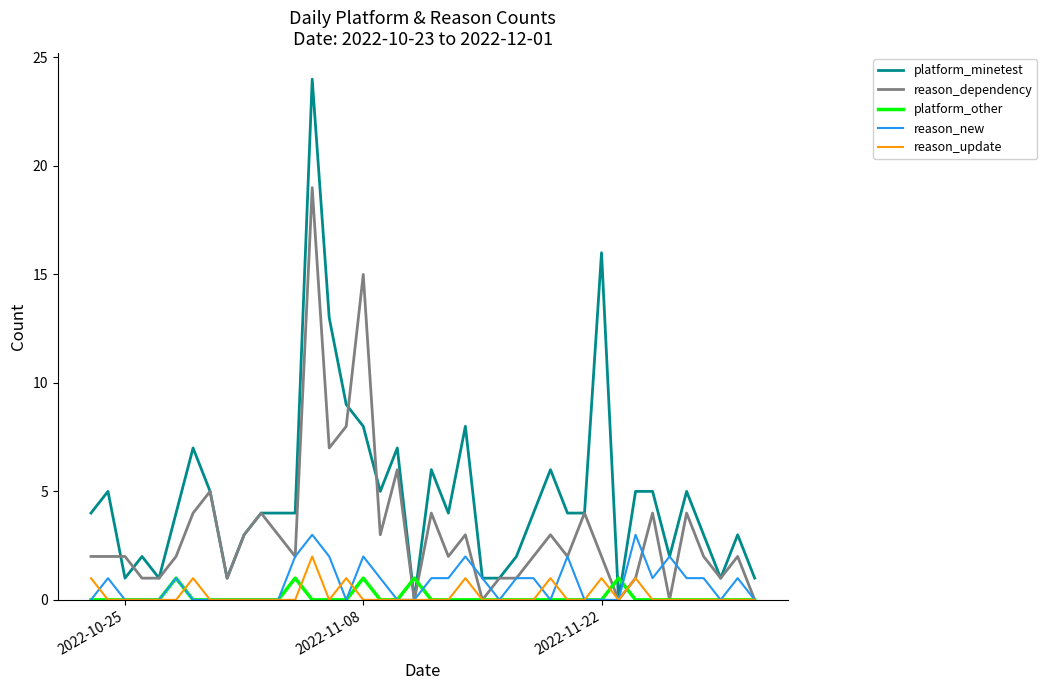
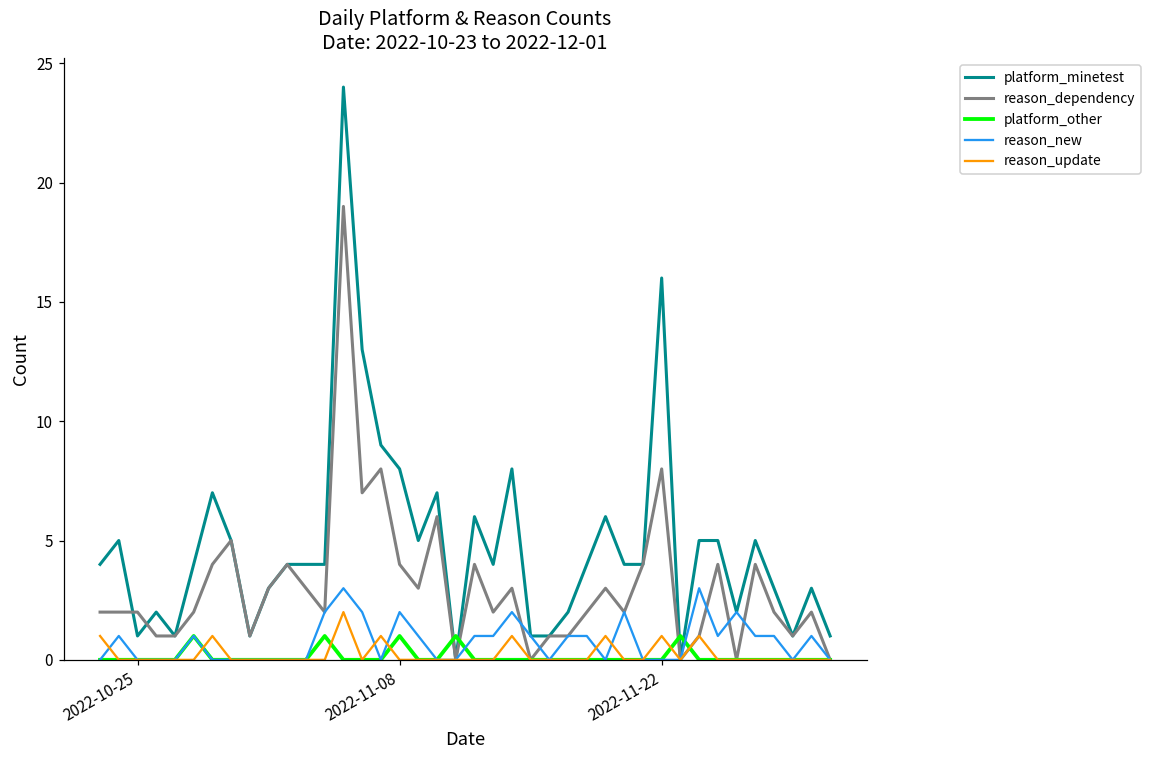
reason_dependency, 2022-11-08: 15 -> 4
reason_dependency, 2022-11-22: 2 -> 8
